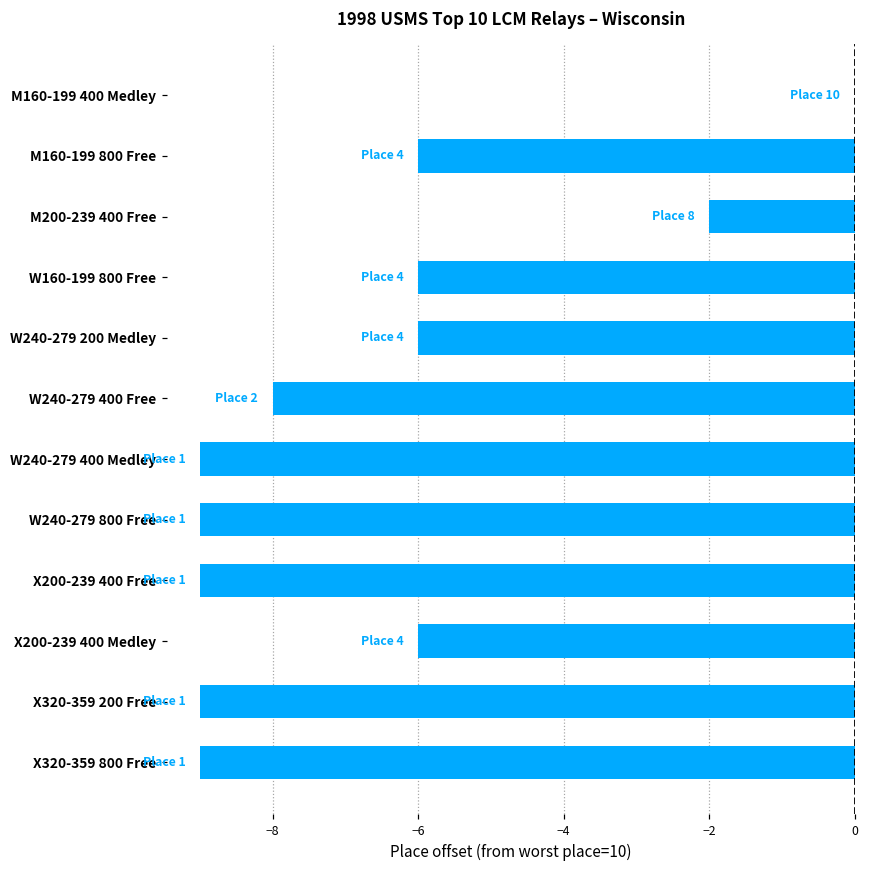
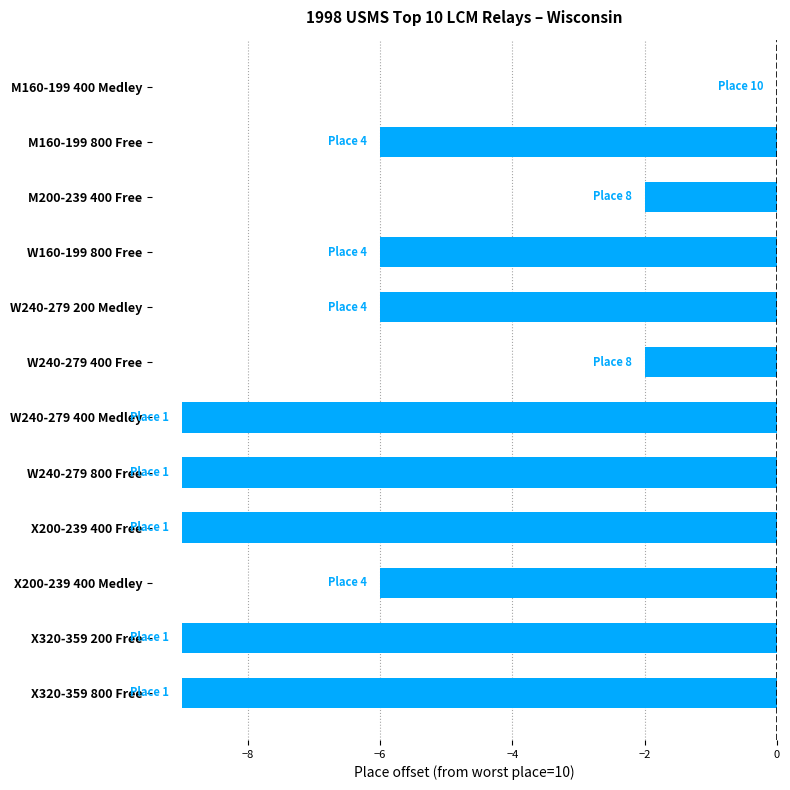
W240-279 400 Free: 2 -> 8
